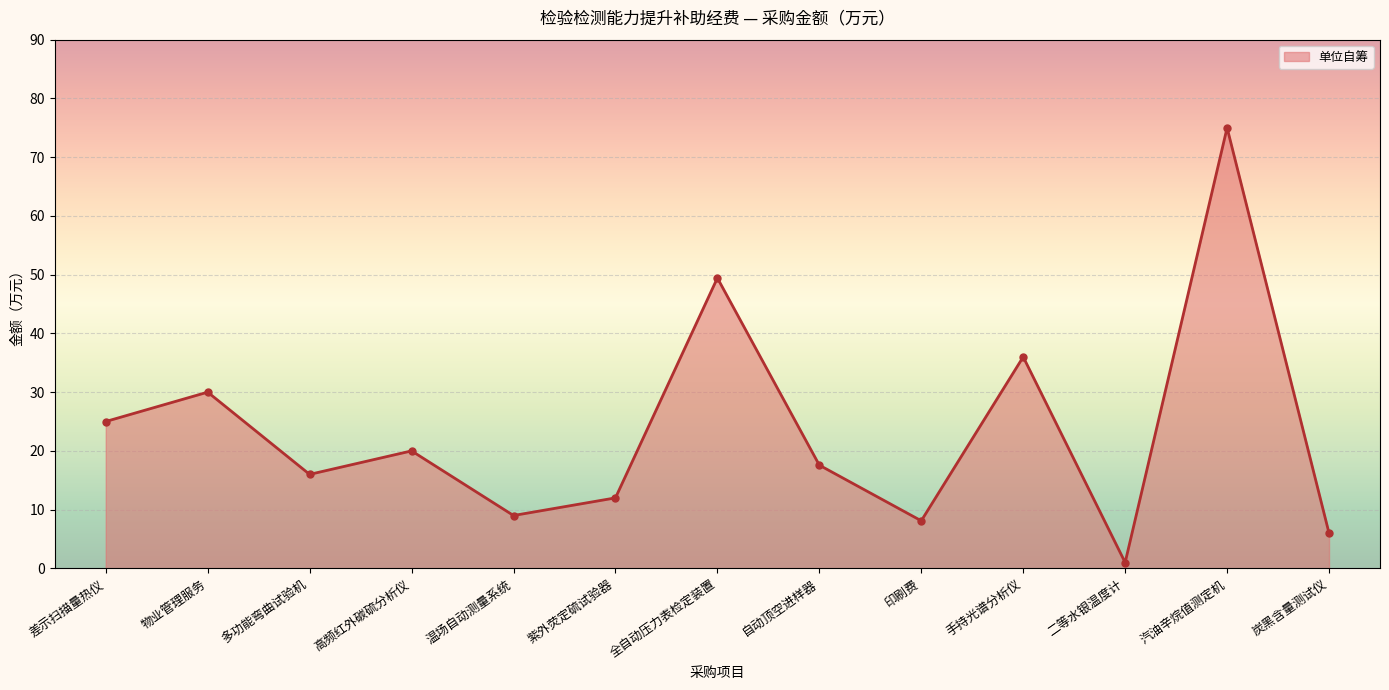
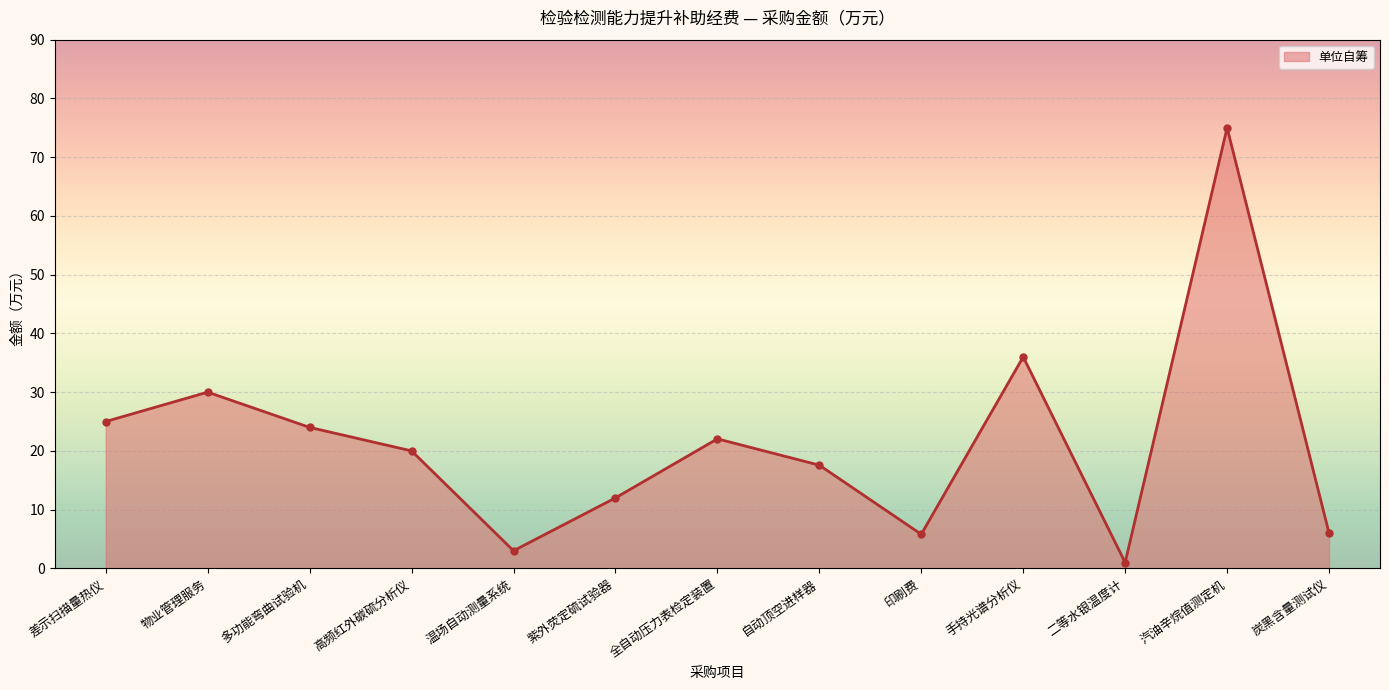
多功能弯曲试验机: 16 -> 24
温场自动测量系统: 9 -> 3
全自动压力表检定装置: 49 -> 22
印刷费: 8 -> 6
